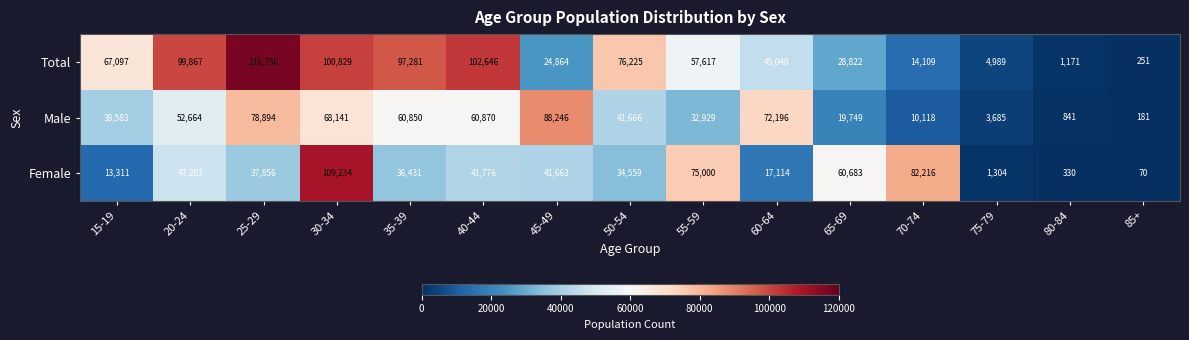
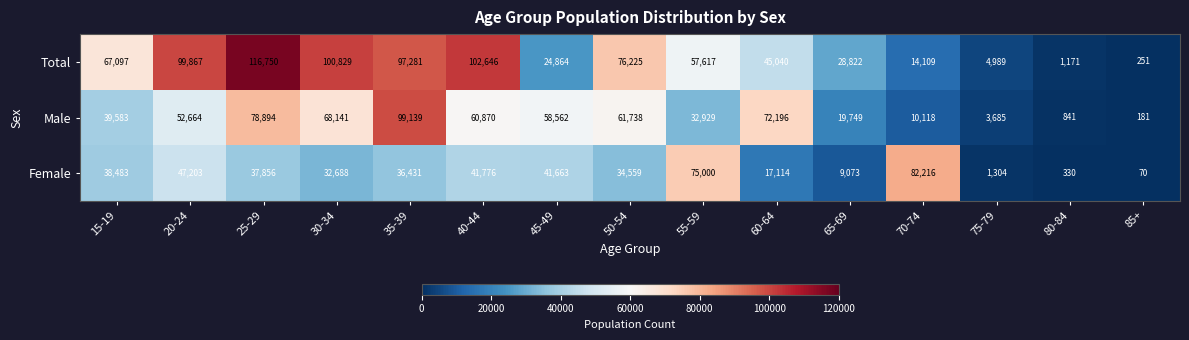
Male, 35-39: 60,850 -> 99,139
Male, 45-49: 88,246 -> 58,562
Male, 50-54: 41,666 -> 61,738
Female, 15-19: 13,311 -> 38,483
Female, 30-34: 109,234 -> 32,688
Female, 65-69: 60,683 -> 9,073
